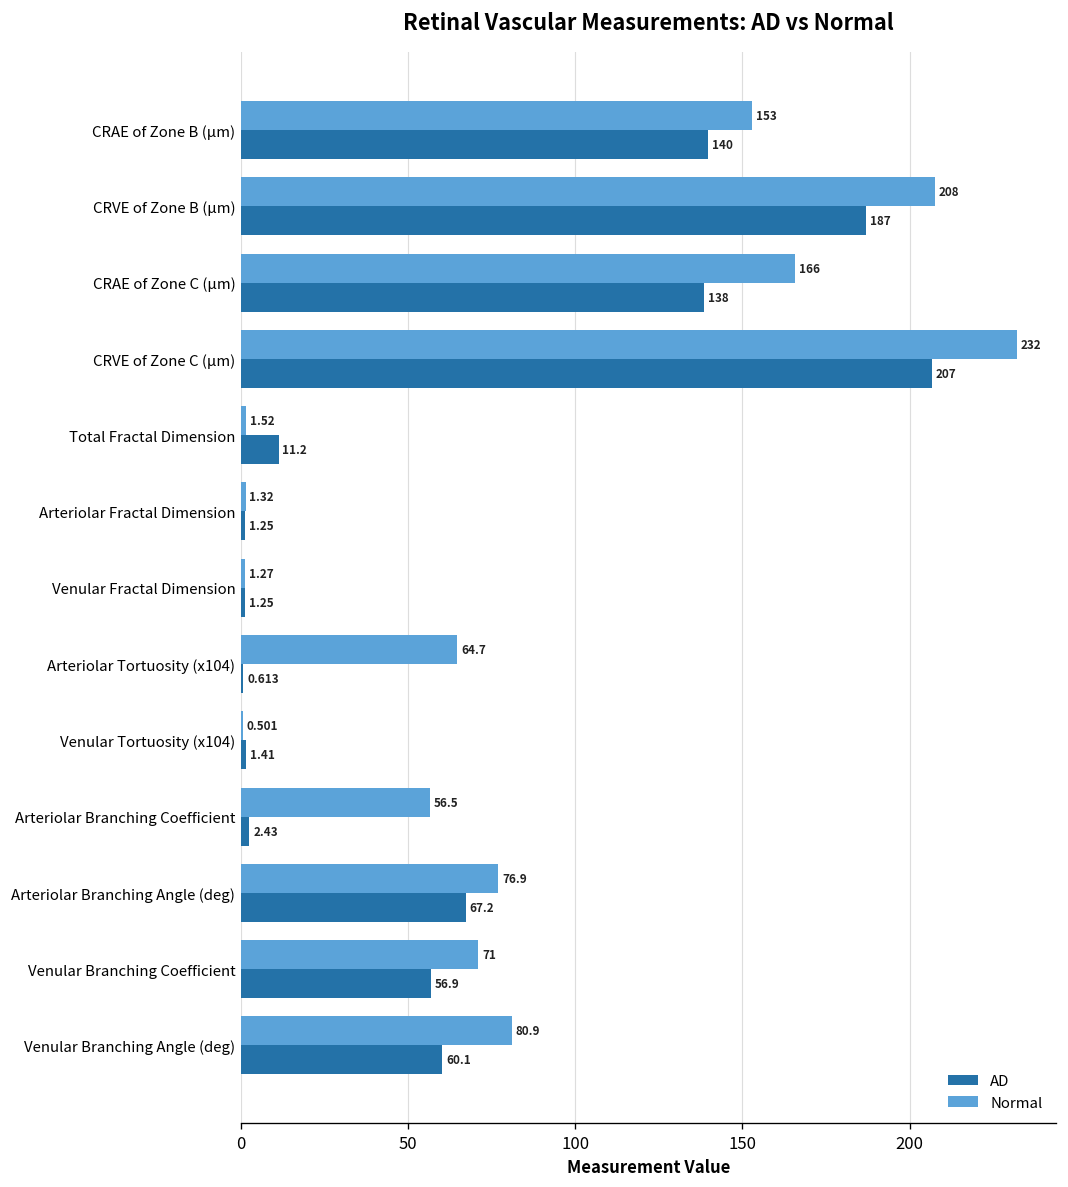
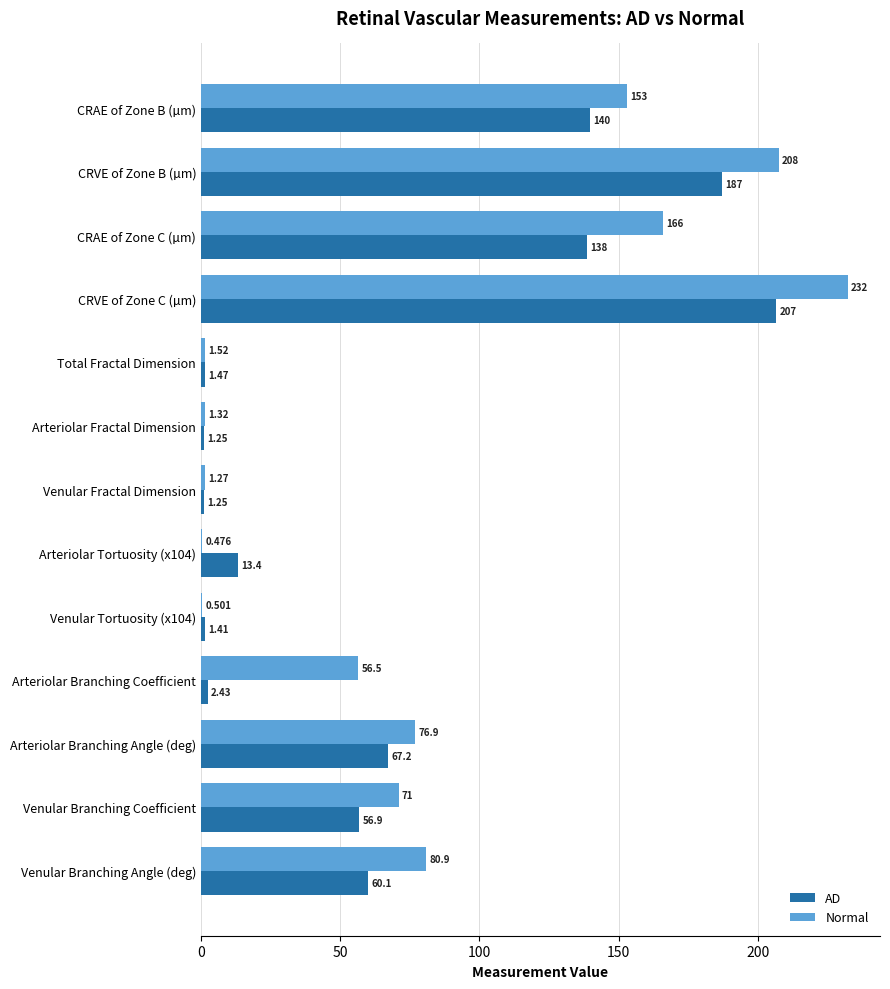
AD, Total Fractal Dimension: 11.2 -> 1.47
Normal, Arteriolar Tortuosity (x104): 64.7 -> 0.476
AD, Arteriolar Tortuosity (x104): 0.613 -> 13.4
